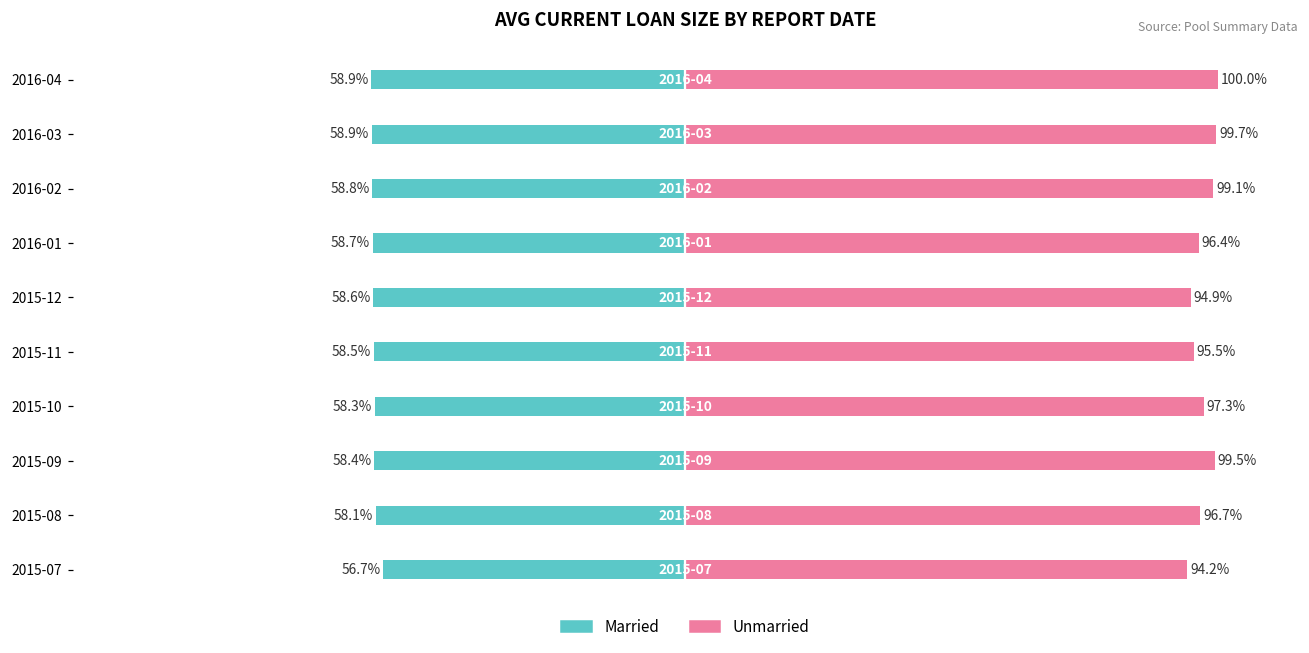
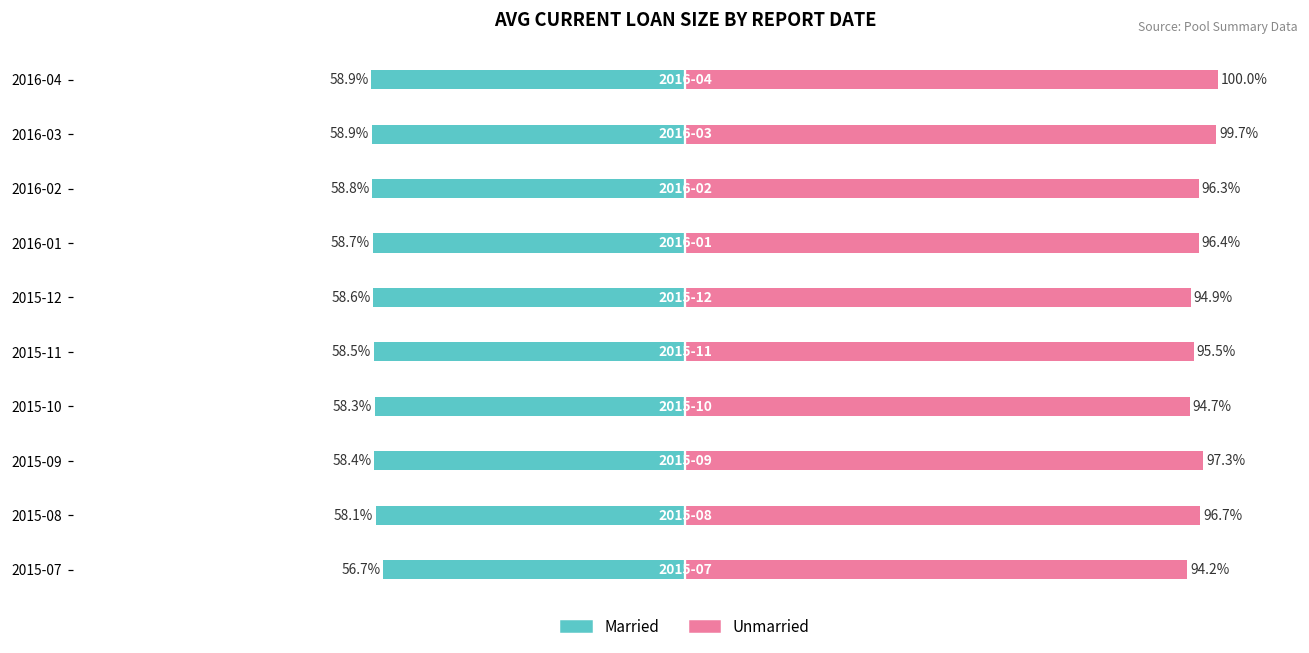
Unmarried, 2016-02: 99.1% -> 96.3%
Unmarried, 2015-10: 97.3% -> 94.7%
Unmarried, 2015-09: 99.5% -> 97.3%
